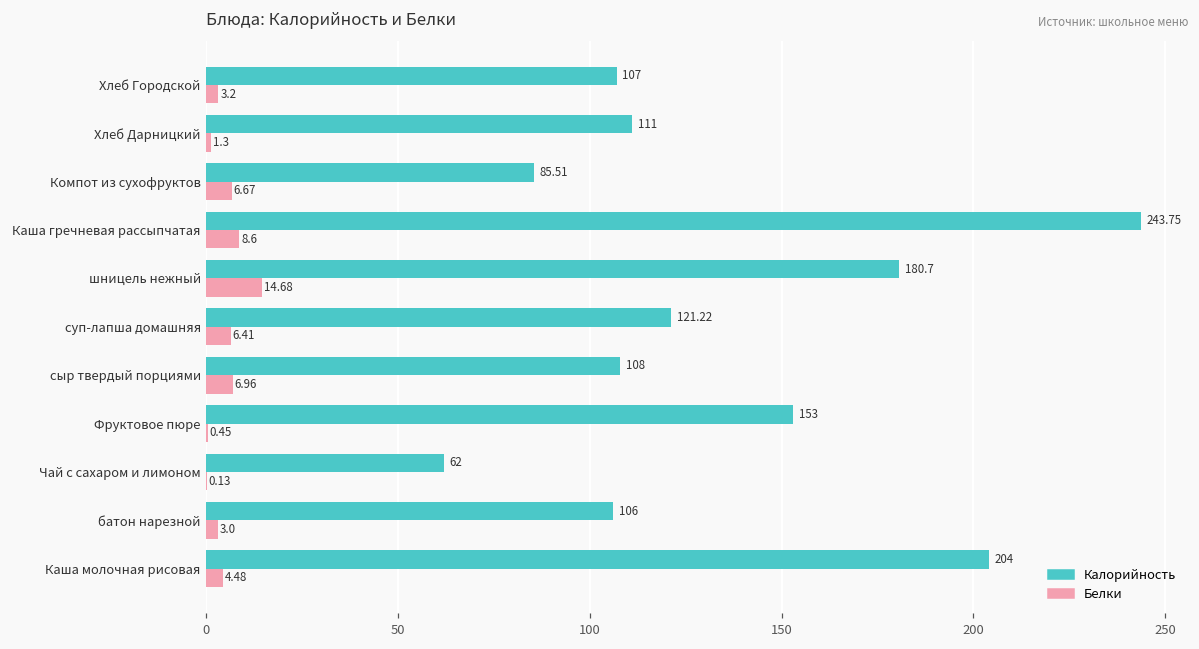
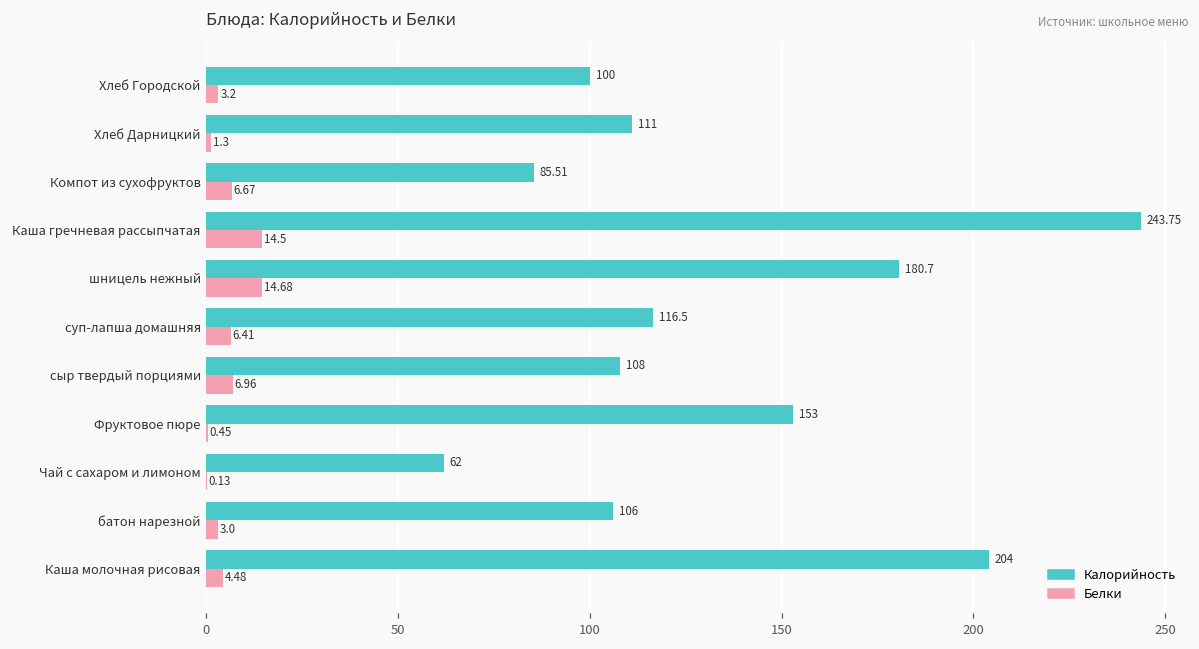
Калорийность, Хлеб Городской: 107 -> 100
Белки, Каша гречневая рассыпчатая: 8.6 -> 14.5
Калорийность, суп-лапша домашняя: 121.22 -> 116.5
